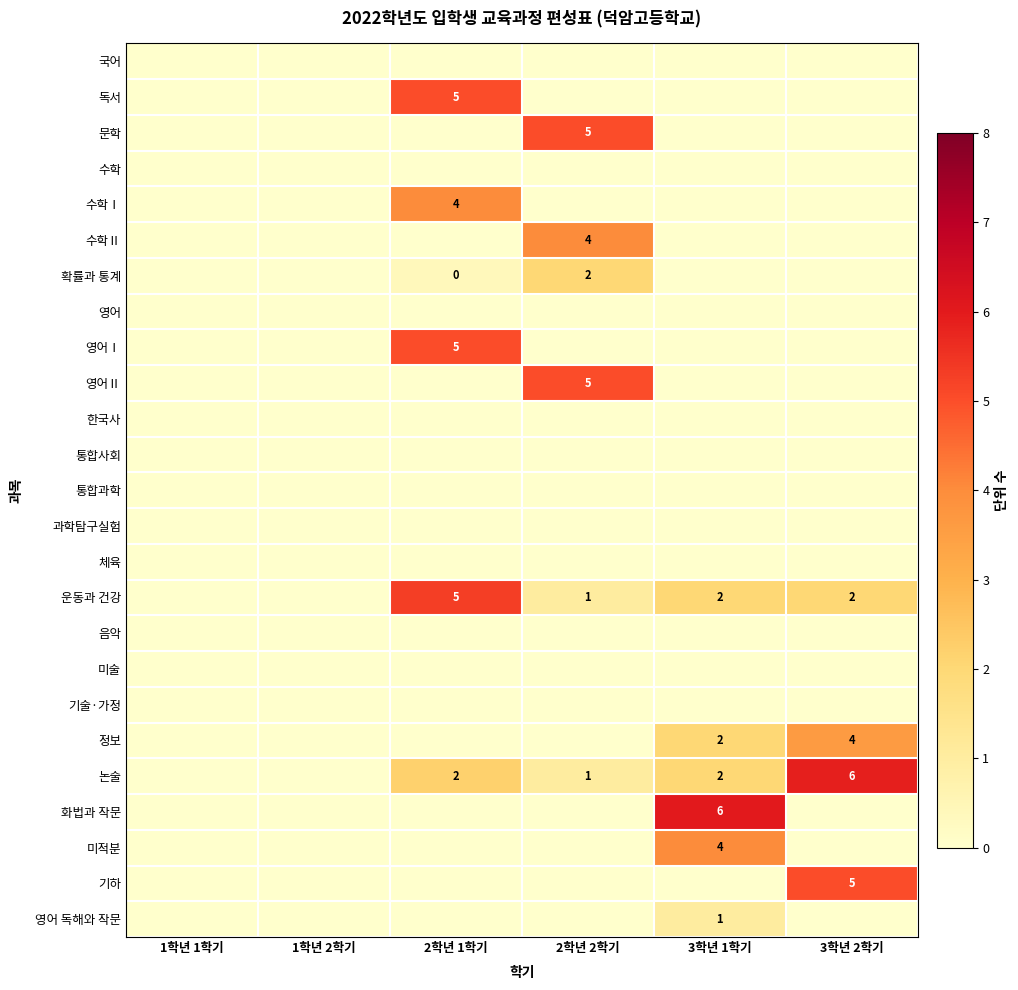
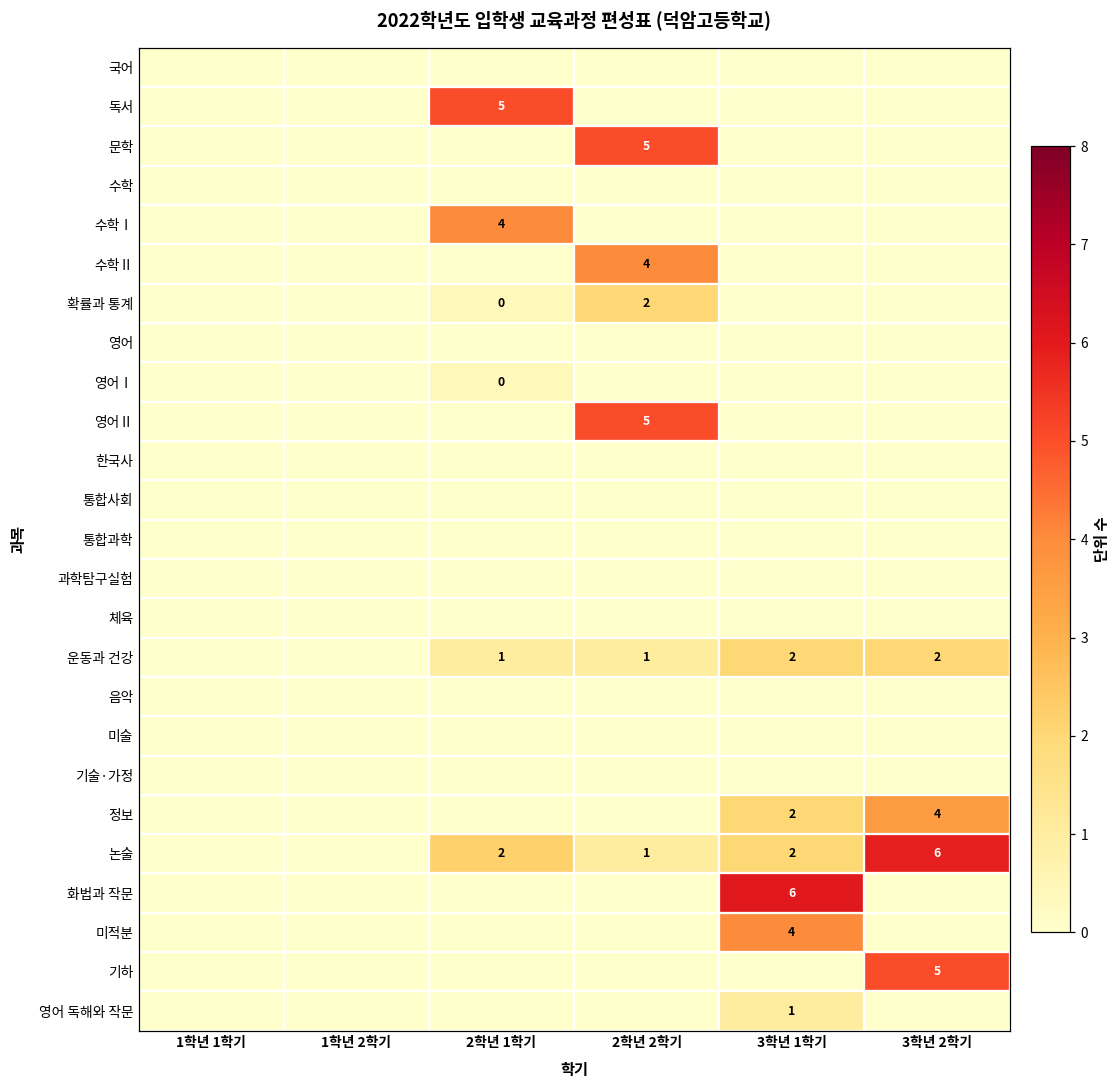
영어Ⅰ, 2학년 1학기: 5 -> 0
운동과 건강, 2학년 1학기: 5 -> 1
